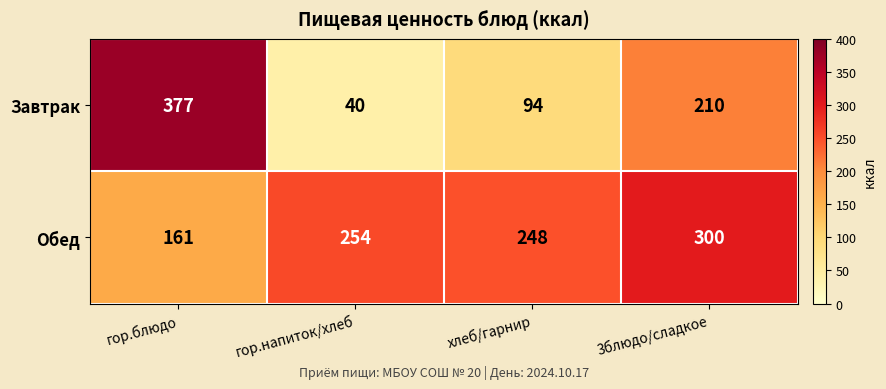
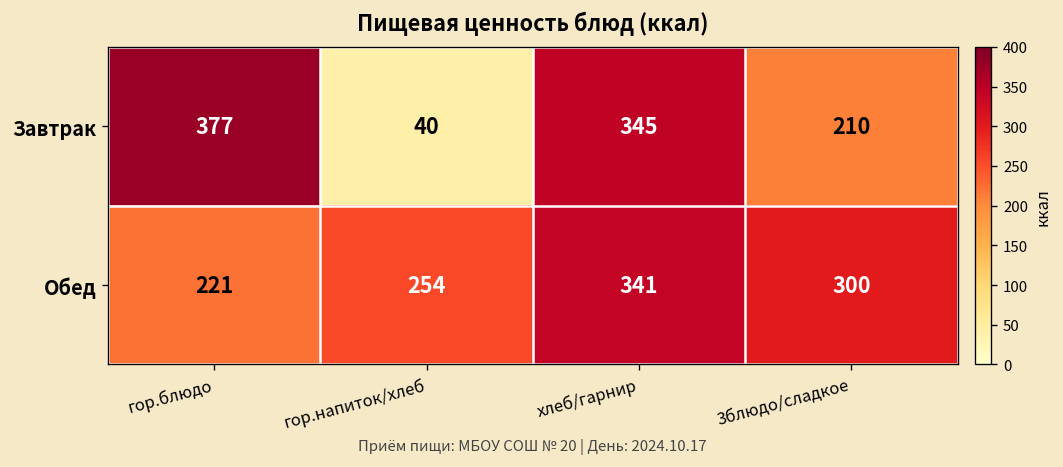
Завтрак, хлеб/гарнир: 94 -> 345
Обед, гор.блюдо: 161 -> 221
Обед, хлеб/гарнир: 248 -> 341
